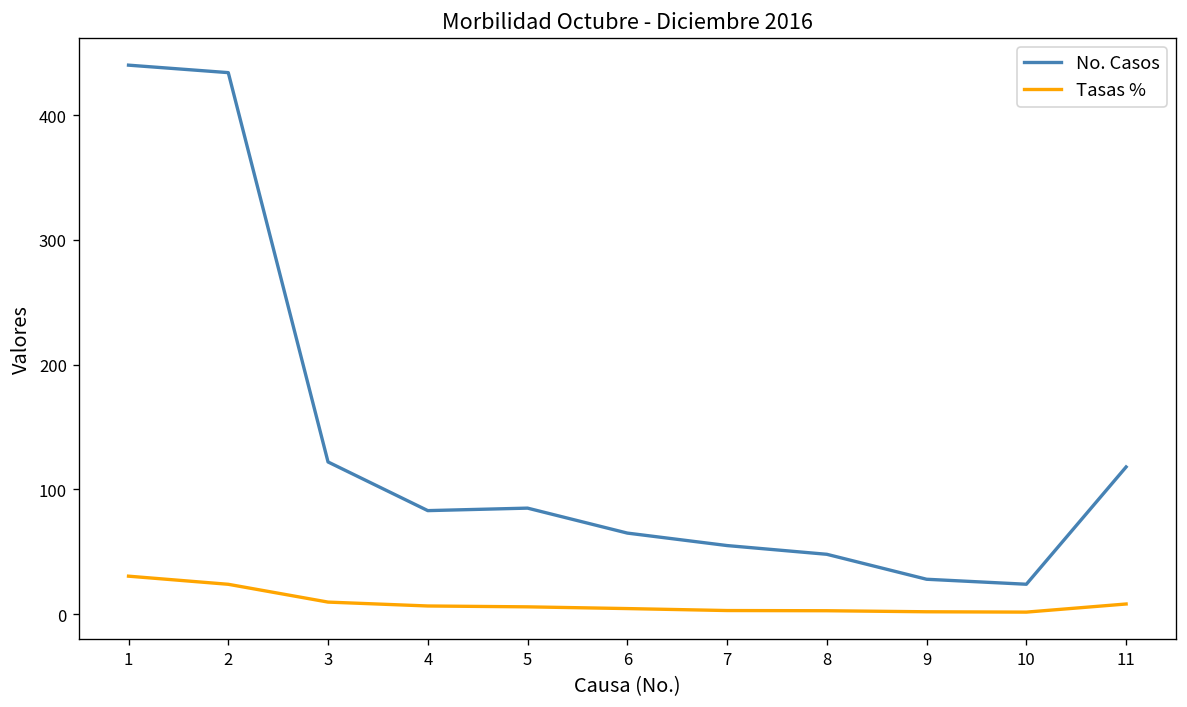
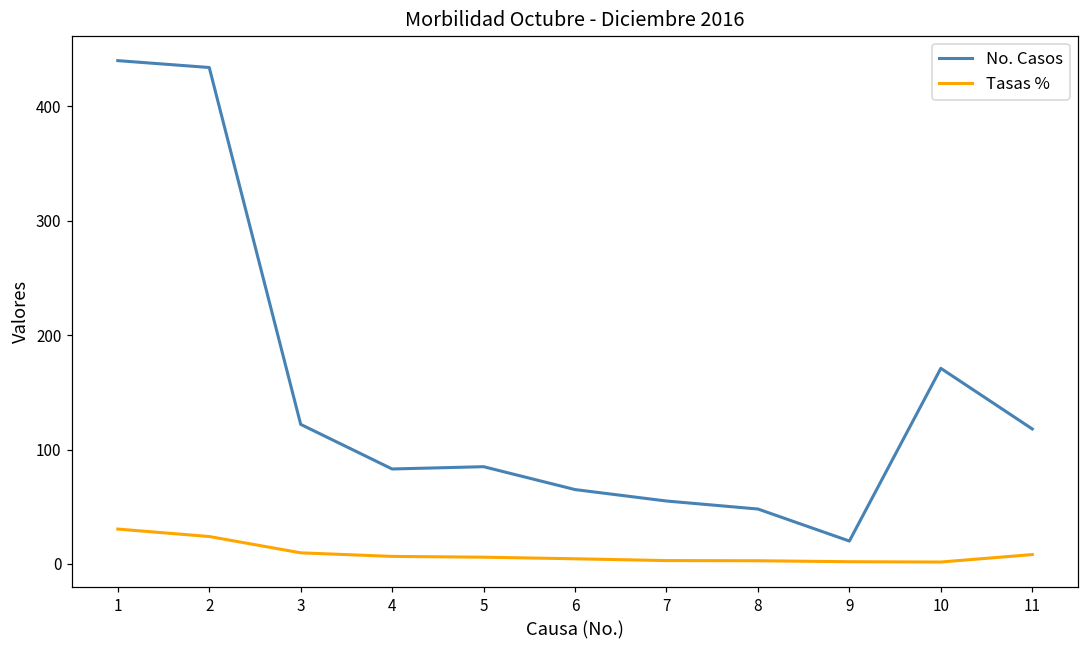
No. Casos, 9: 28 -> 20
No. Casos, 10: 24 -> 171
